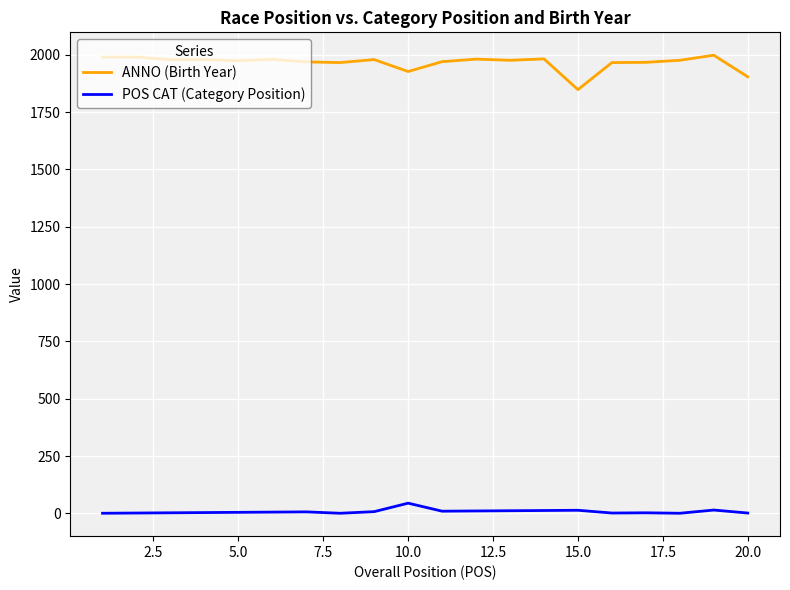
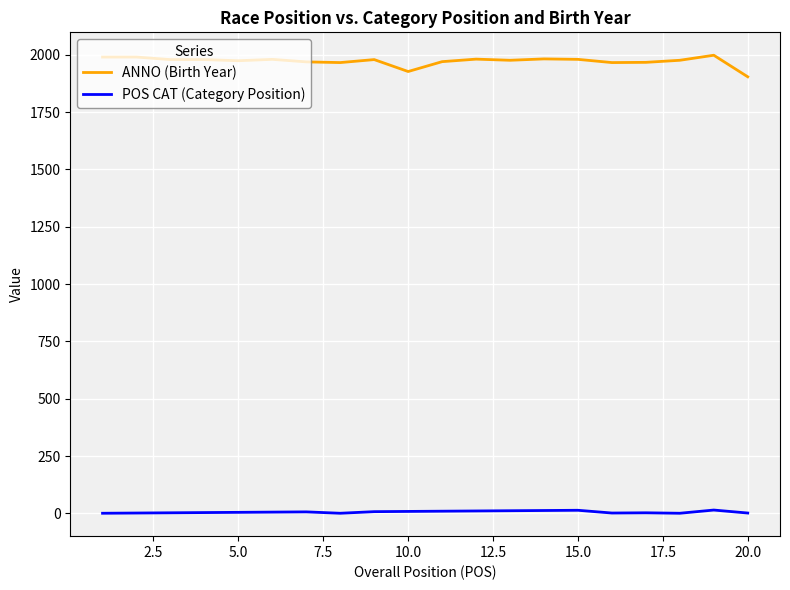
POS CAT (Category Position), 10.0: 50 -> 10
ANNO (Birth Year), 15.0: 1850 -> 1980
